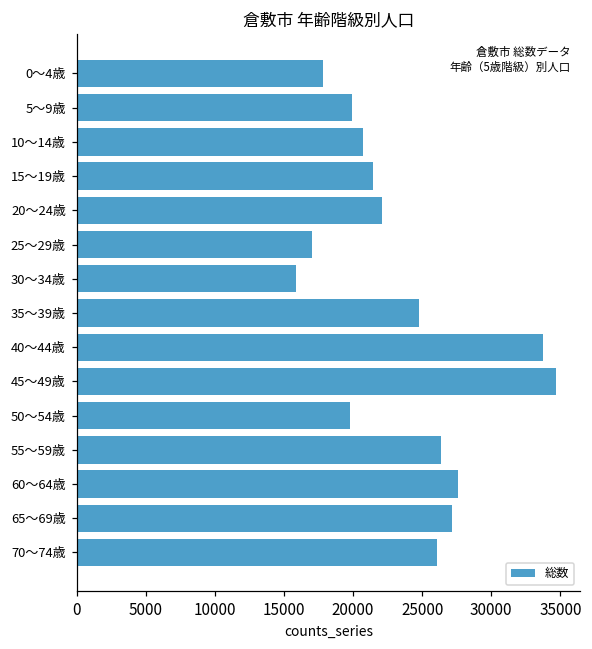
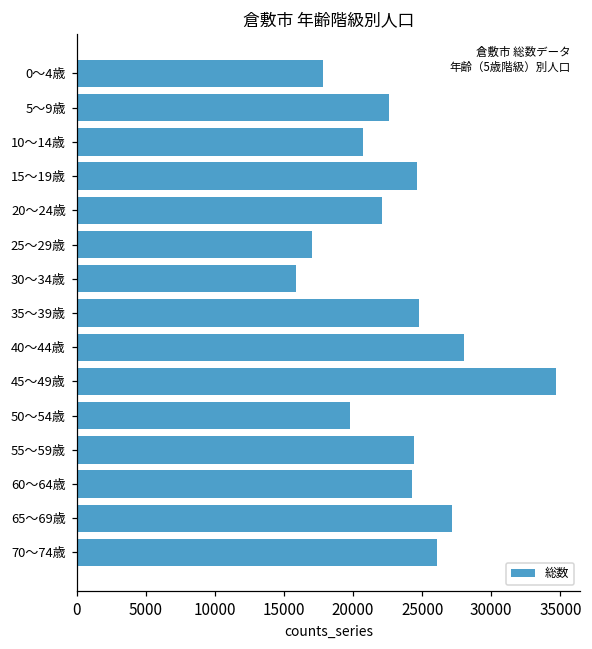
5～9歳: 19900 -> 22600
15～19歳: 21500 -> 24700
40～44歳: 33700 -> 28000
55～59歳: 26300 -> 24400
60～64歳: 27600 -> 24200
